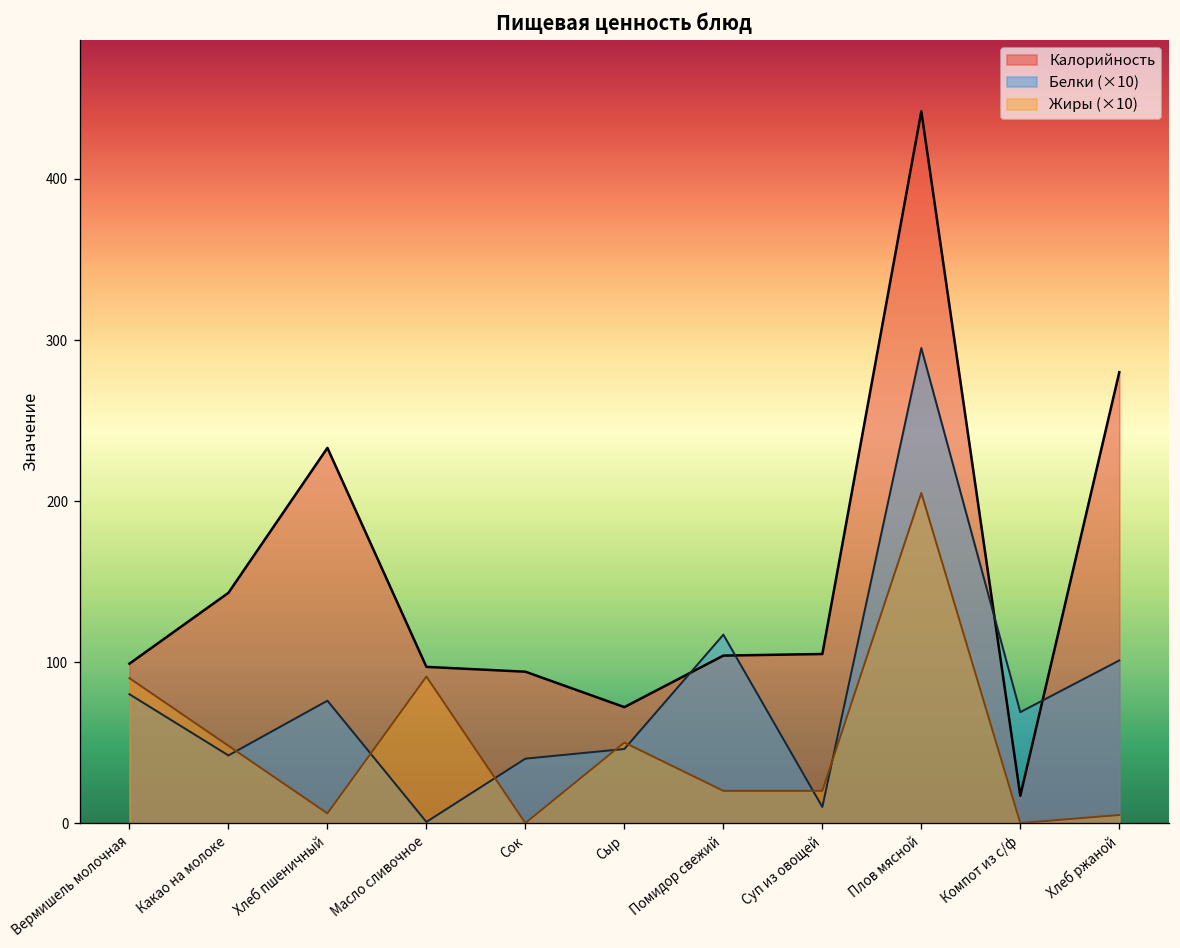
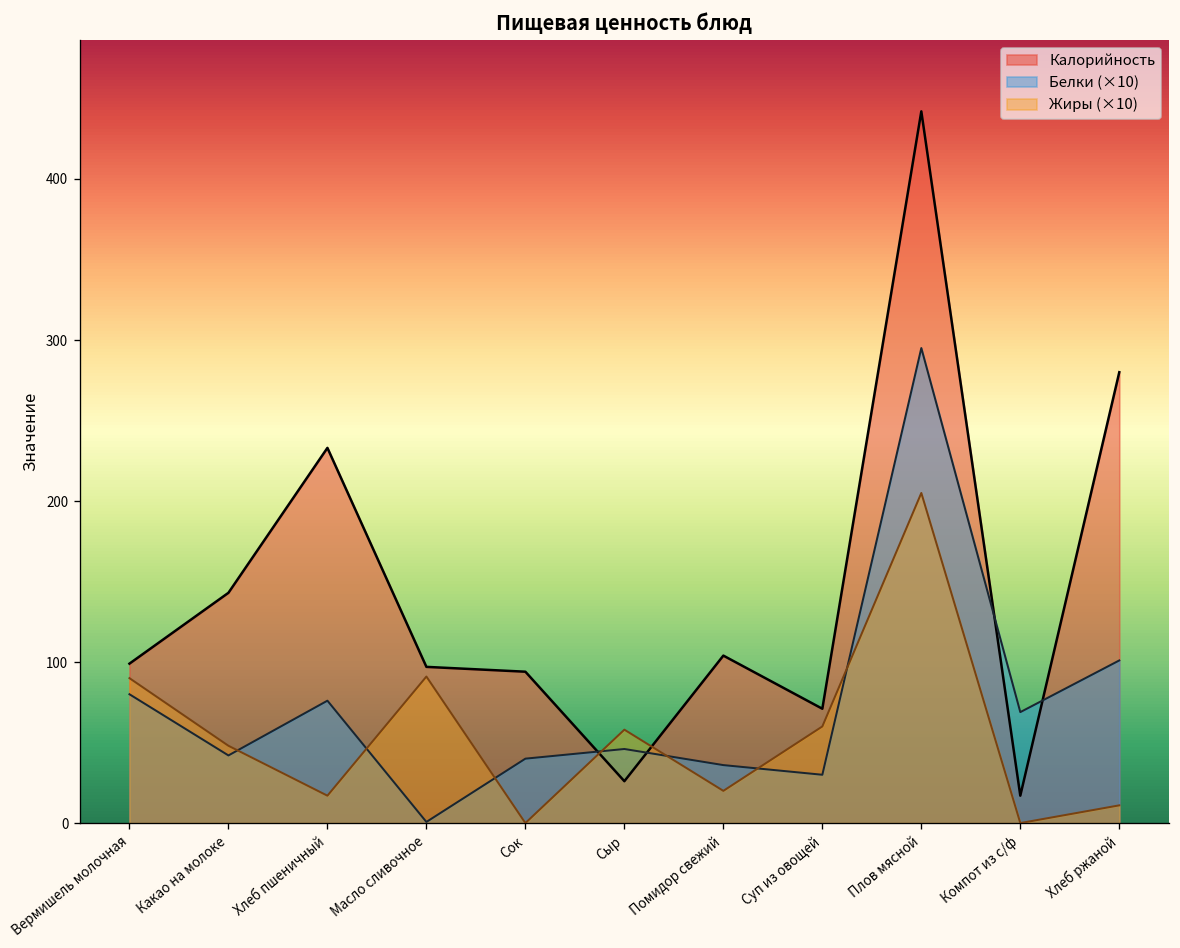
Жиры (×10), Хлеб пшеничный: 6 -> 17
Калорийность, Сыр: 72 -> 26
Жиры (×10), Сыр: 50 -> 58
Белки (×10), Помидор свежий: 117 -> 36
Калорийность, Суп из овощей: 105 -> 71
Белки (×10), Суп из овощей: 10 -> 30
Жиры (×10), Суп из овощей: 20 -> 60
Жиры (×10), Хлеб ржаной: 5 -> 11
